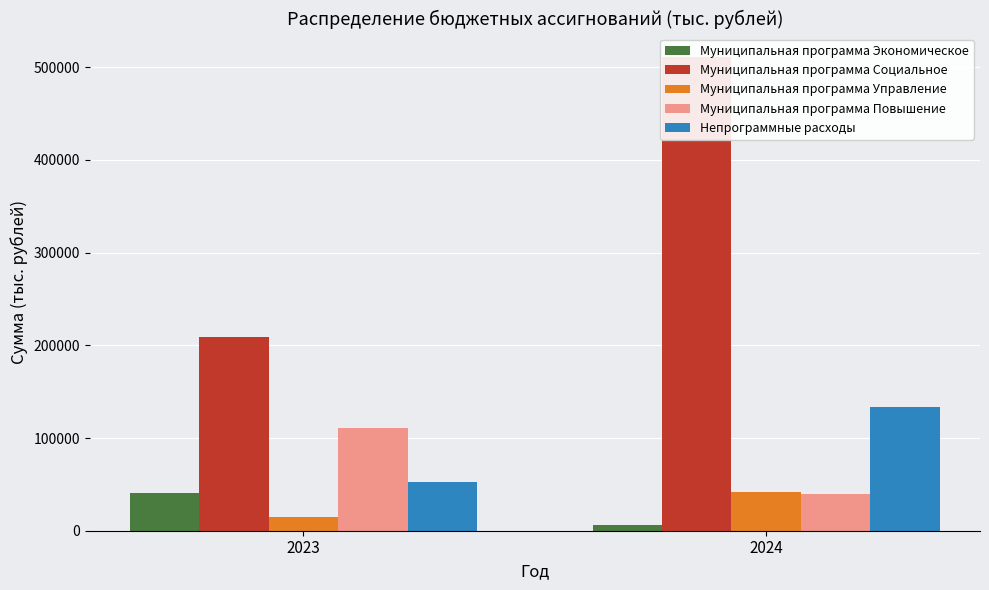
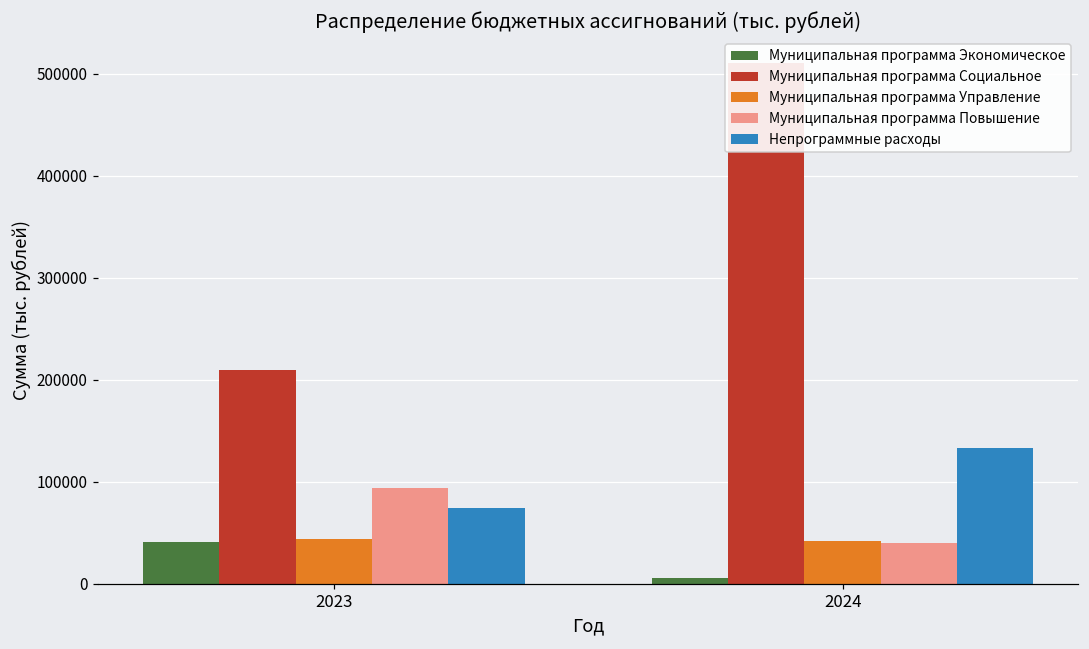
Муниципальная программа Управление, 2023: 10000 -> 40000
Муниципальная программа Повышение, 2023: 110000 -> 90000
Непрограммные расходы, 2023: 50000 -> 70000
